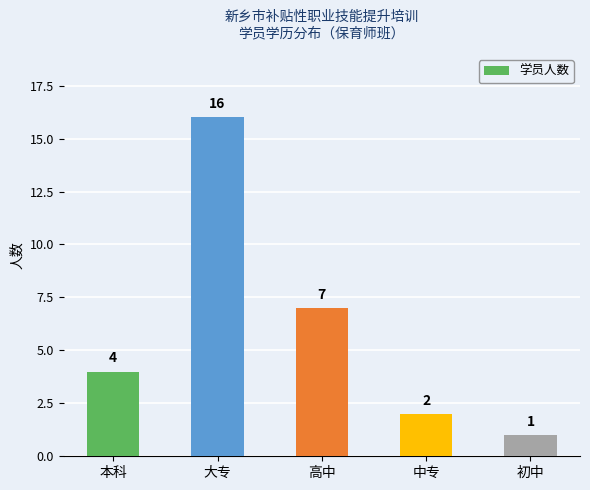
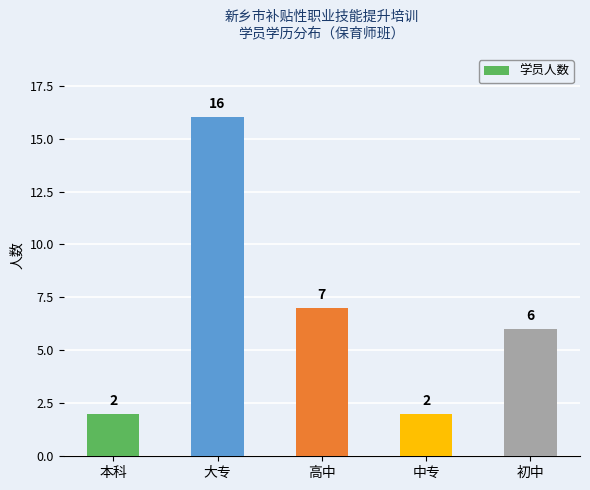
本科: 4 -> 2
初中: 1 -> 6
